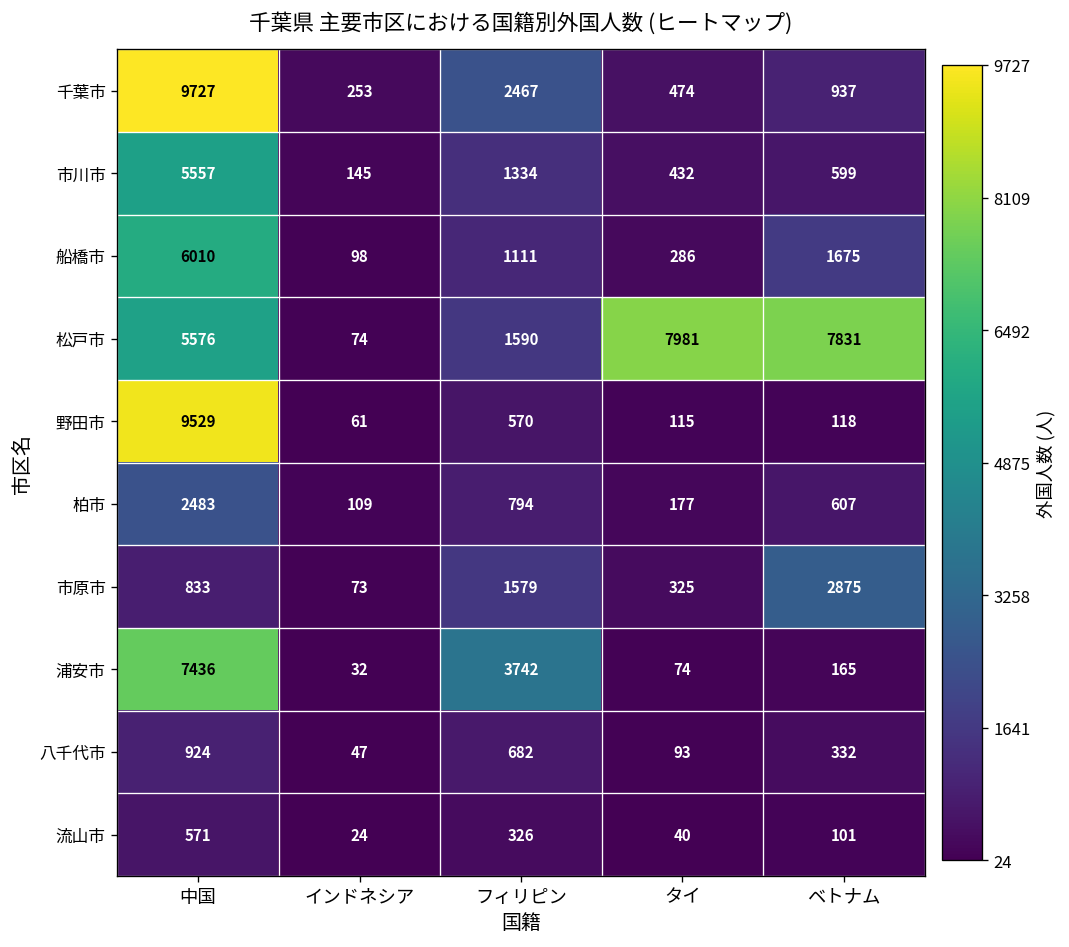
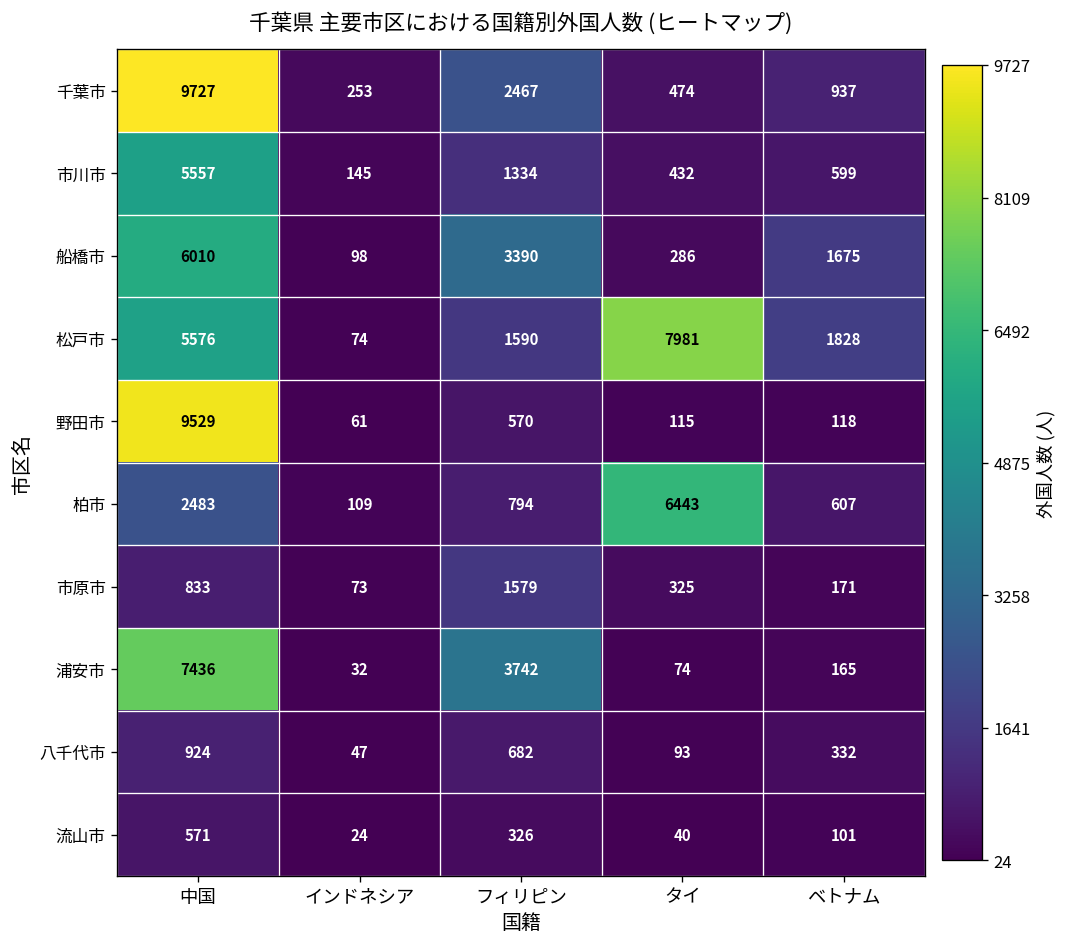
船橋市, フィリピン: 1111 -> 3390
松戸市, ベトナム: 7831 -> 1828
柏市, タイ: 177 -> 6443
市原市, ベトナム: 2875 -> 171
